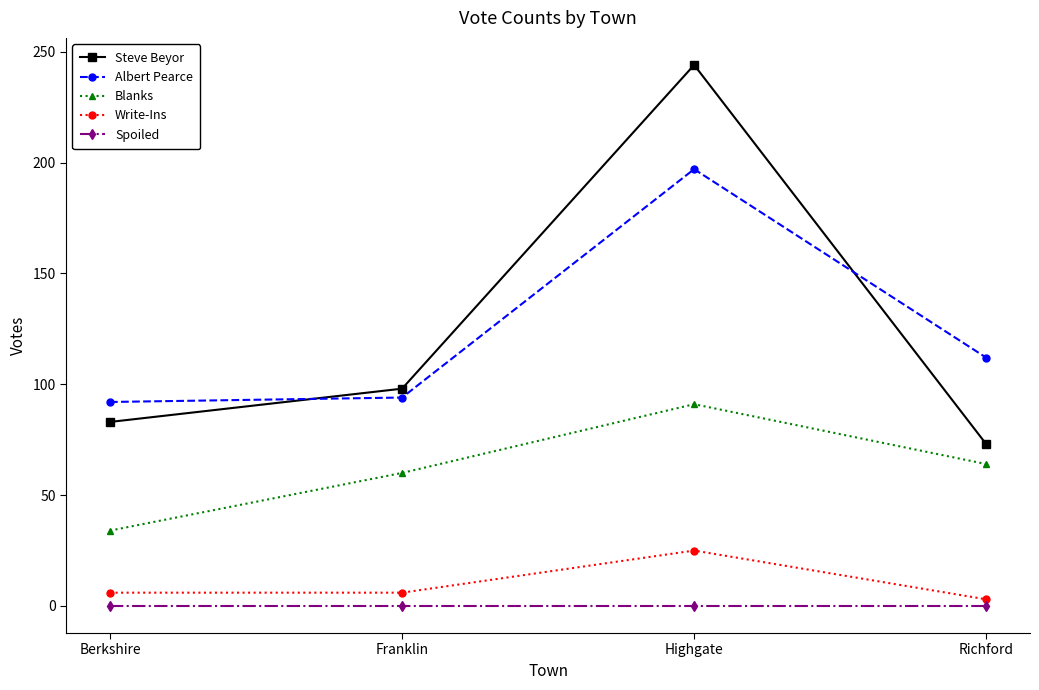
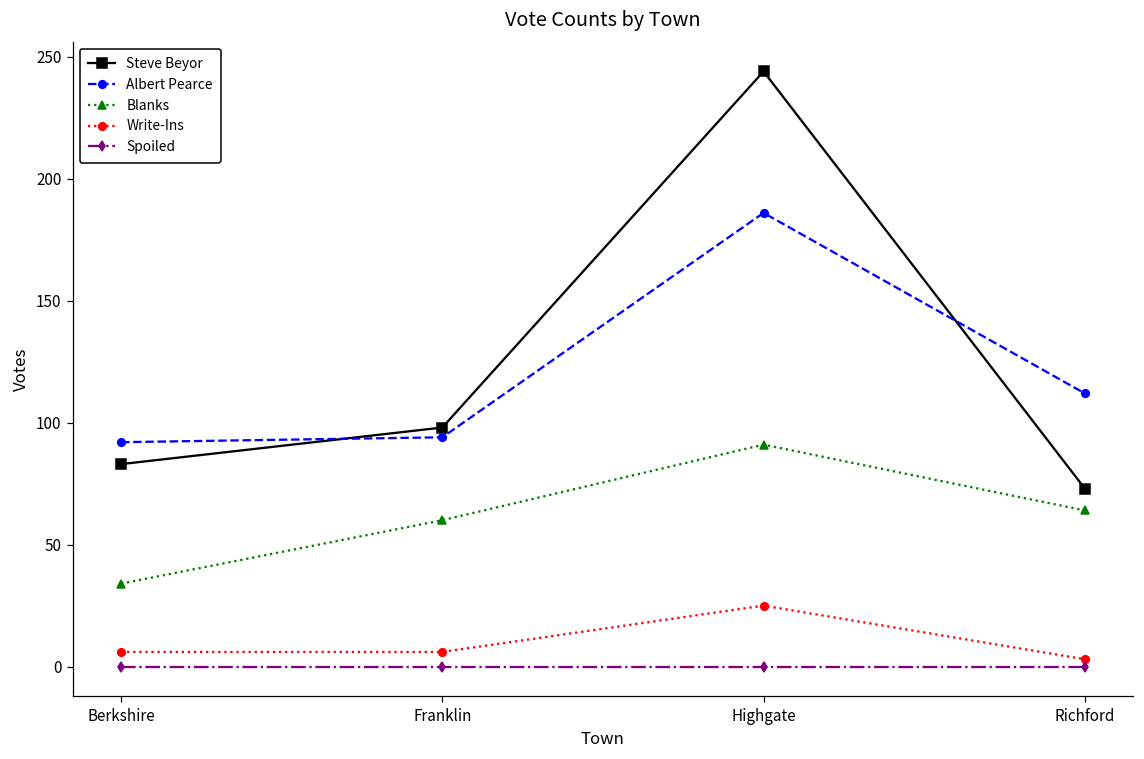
Albert Pearce, Highgate: 197 -> 186
